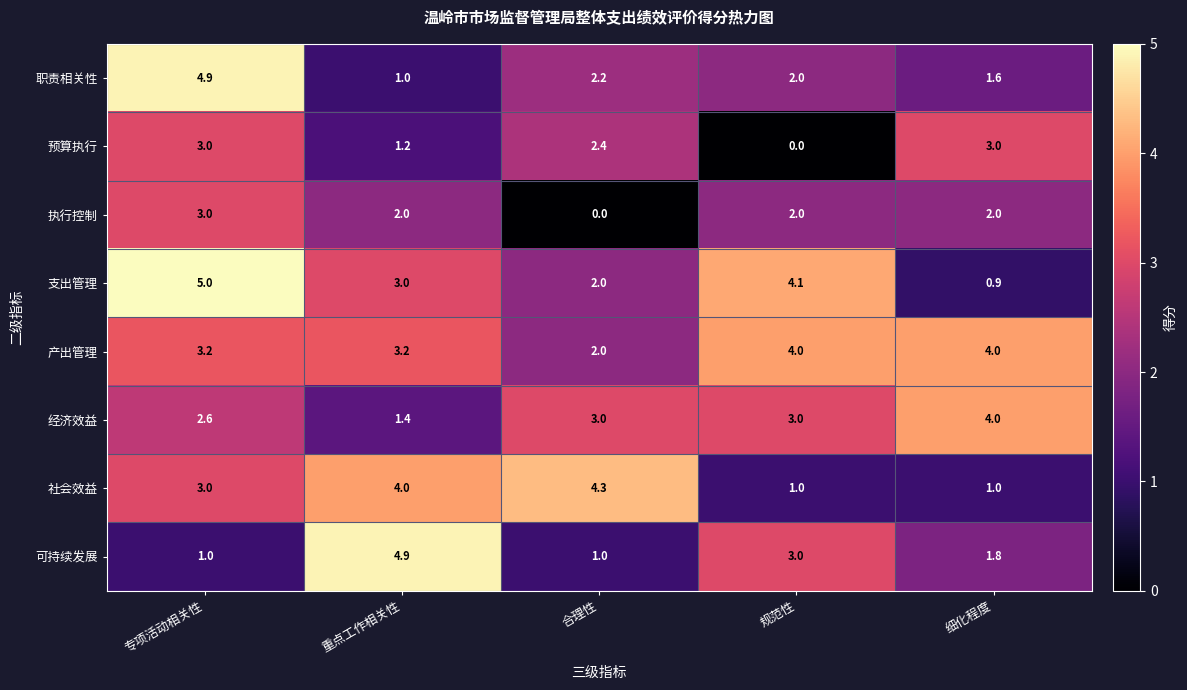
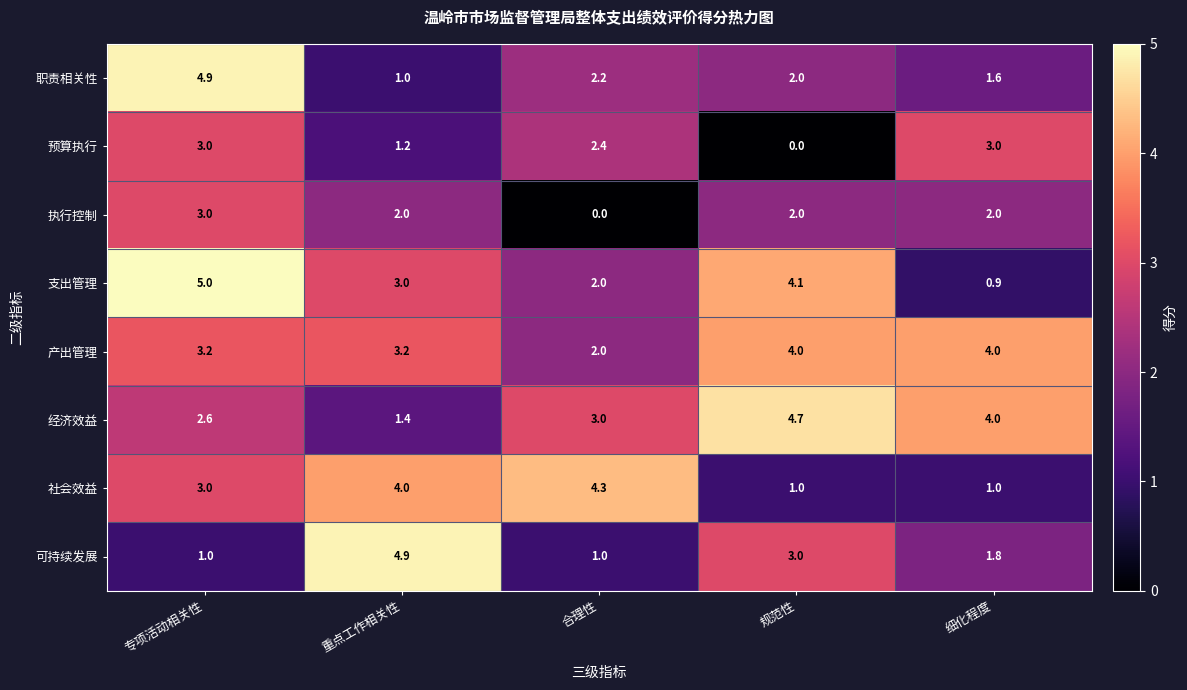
经济效益, 规范性: 3.0 -> 4.7
